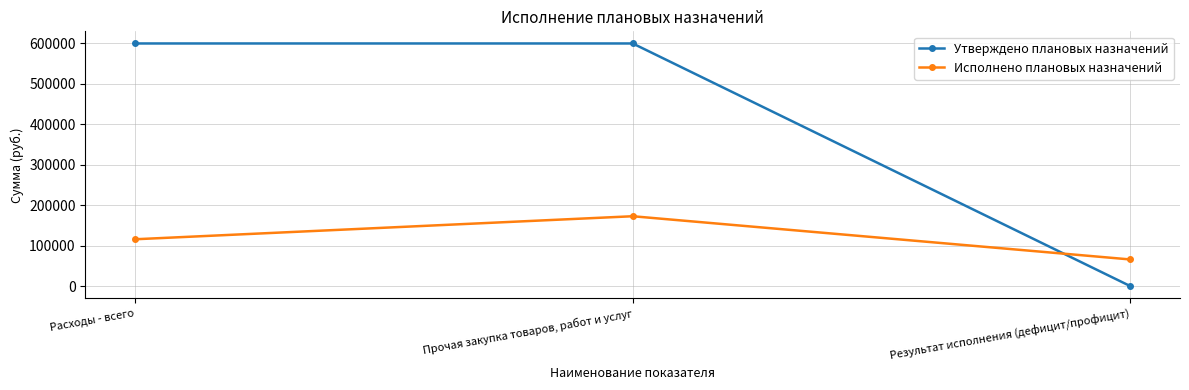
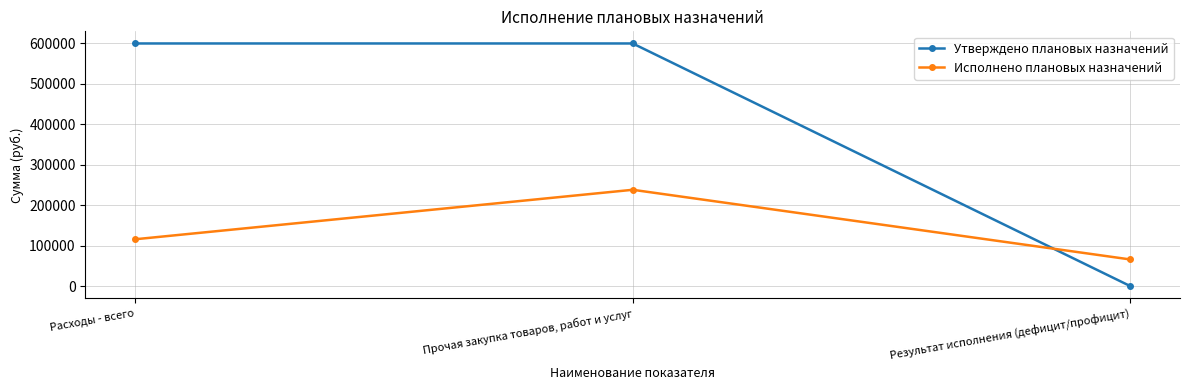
Исполнено плановых назначений, Прочая закупка товаров, работ и услуг: 170000 -> 240000
